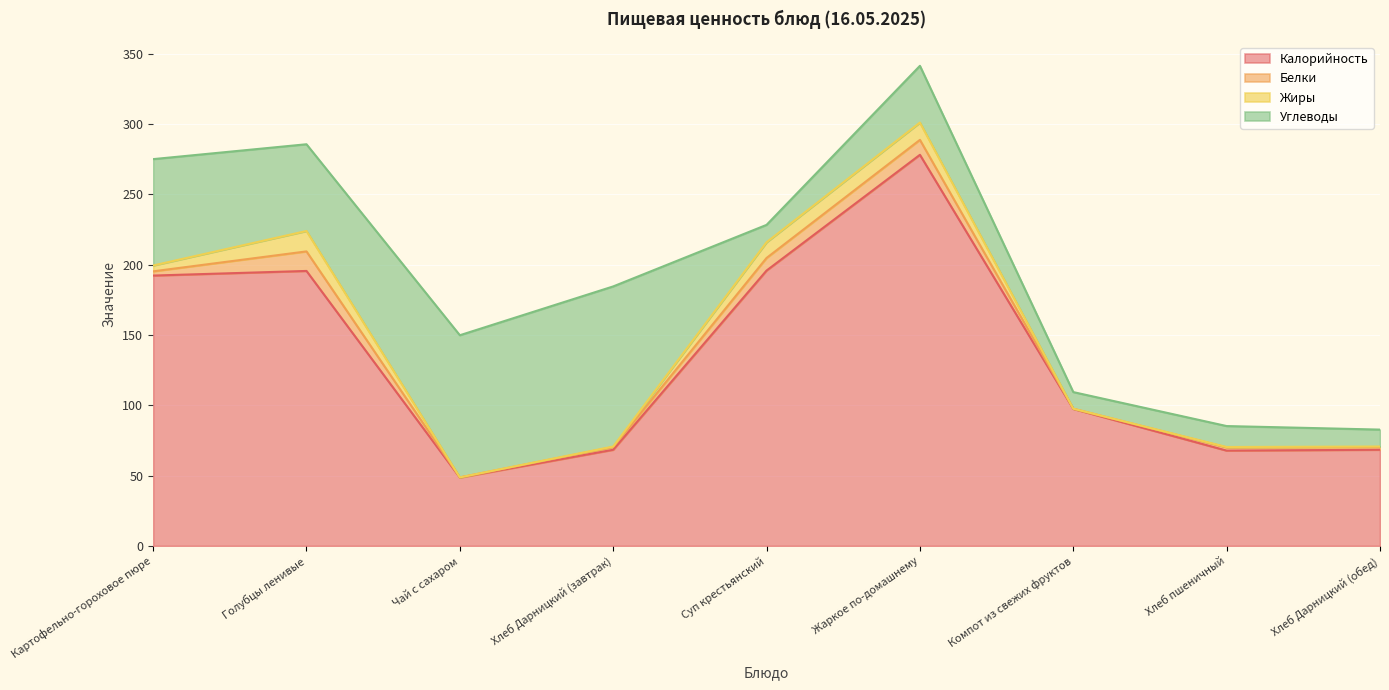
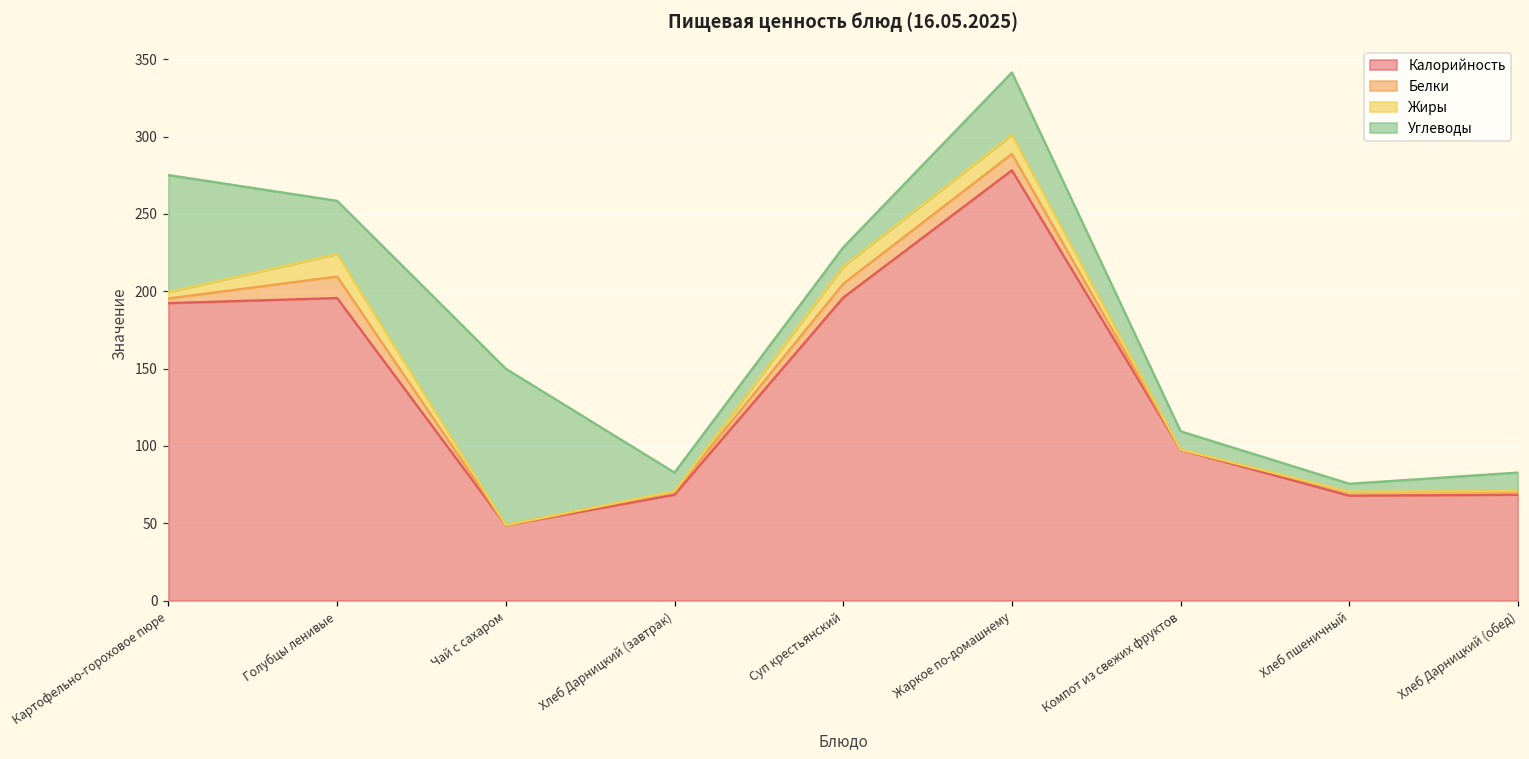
Углеводы, Голубцы ленивые: 62 -> 34
Углеводы, Хлеб Дарницкий (завтрак): 114 -> 12
Углеводы, Хлеб пшеничный: 15 -> 5
